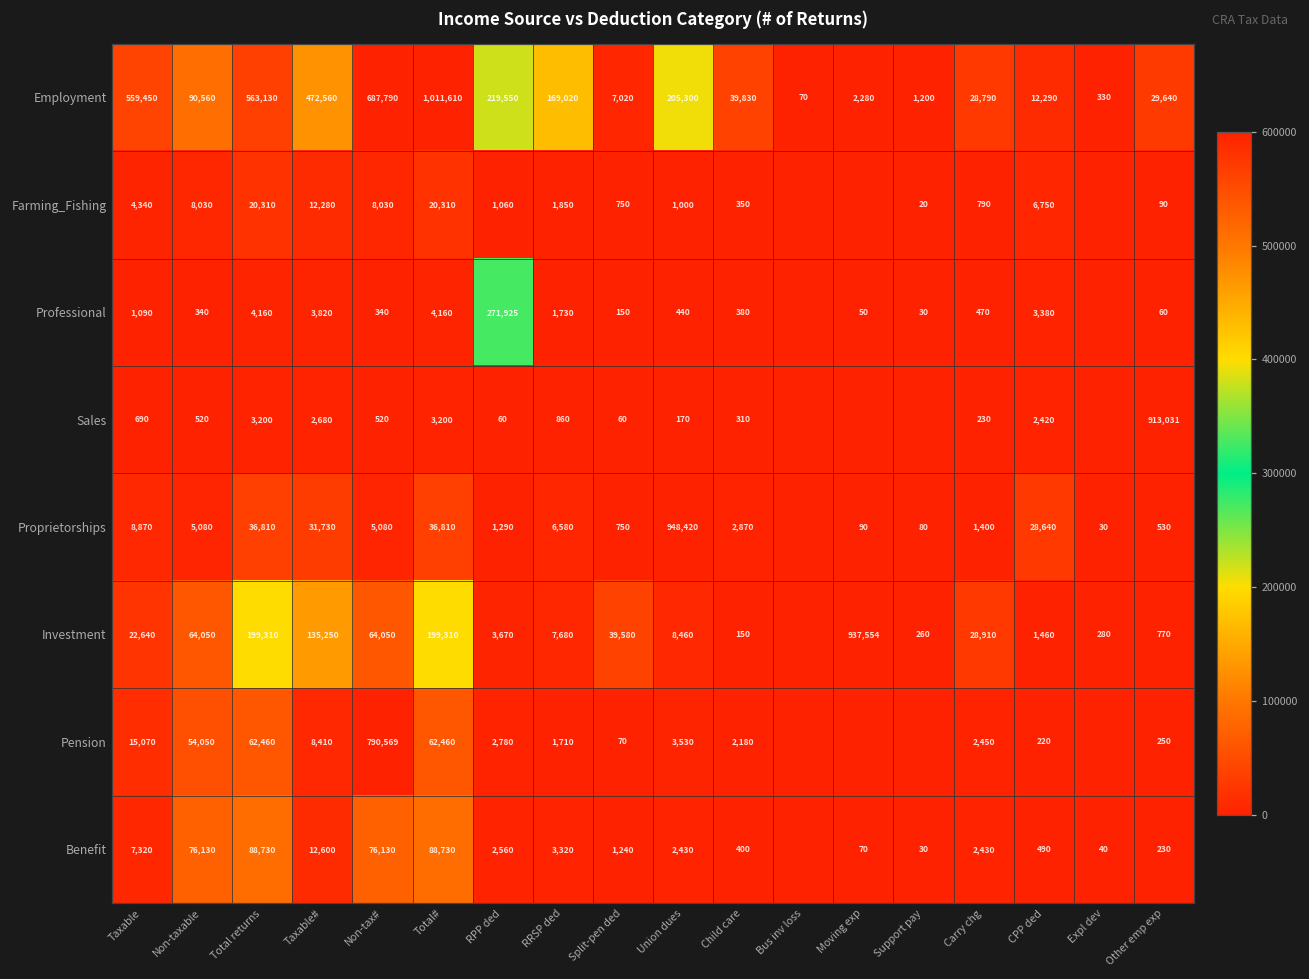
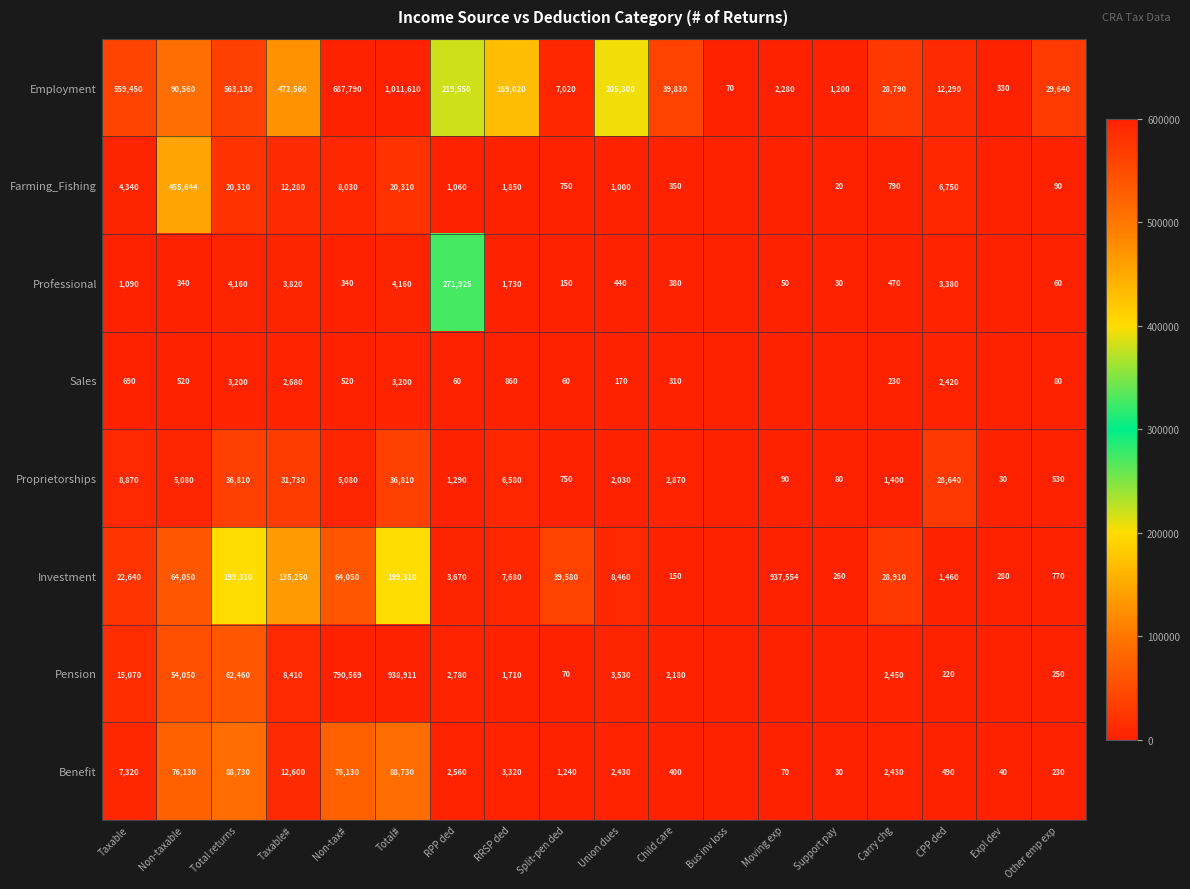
Farming_Fishing, Non-taxable: 8,030 -> 455,644
Sales, Other emp exp: 913,031 -> 80
Proprietorships, Union dues: 948,420 -> 2,030
Pension, Total#: 62,460 -> 938,911
